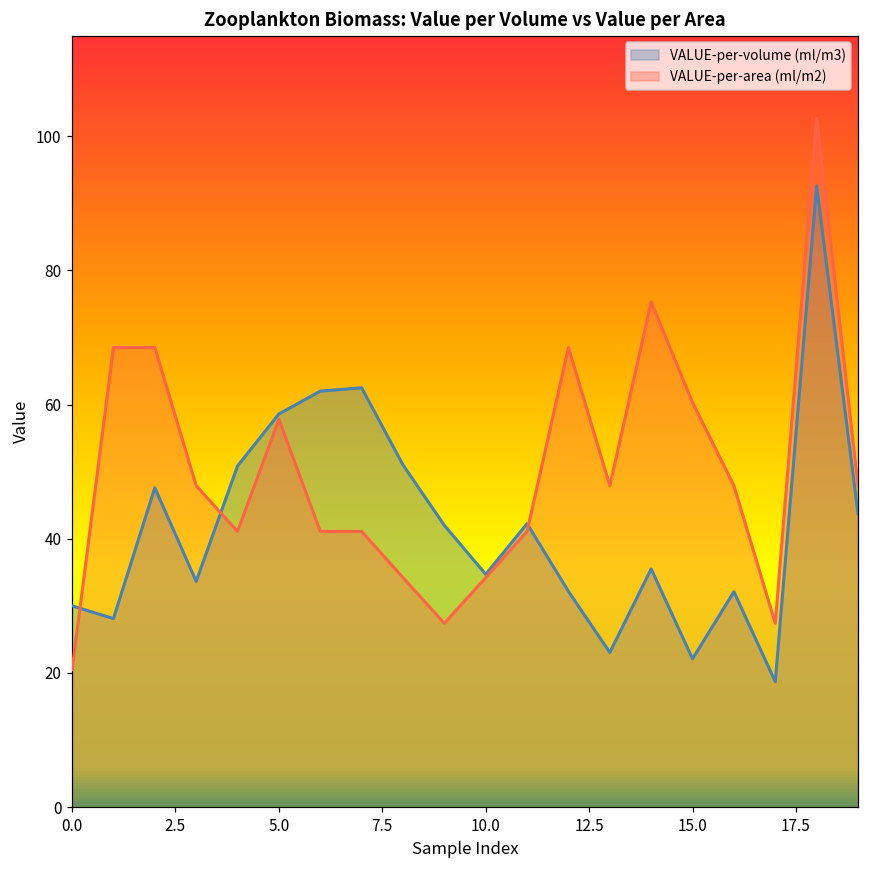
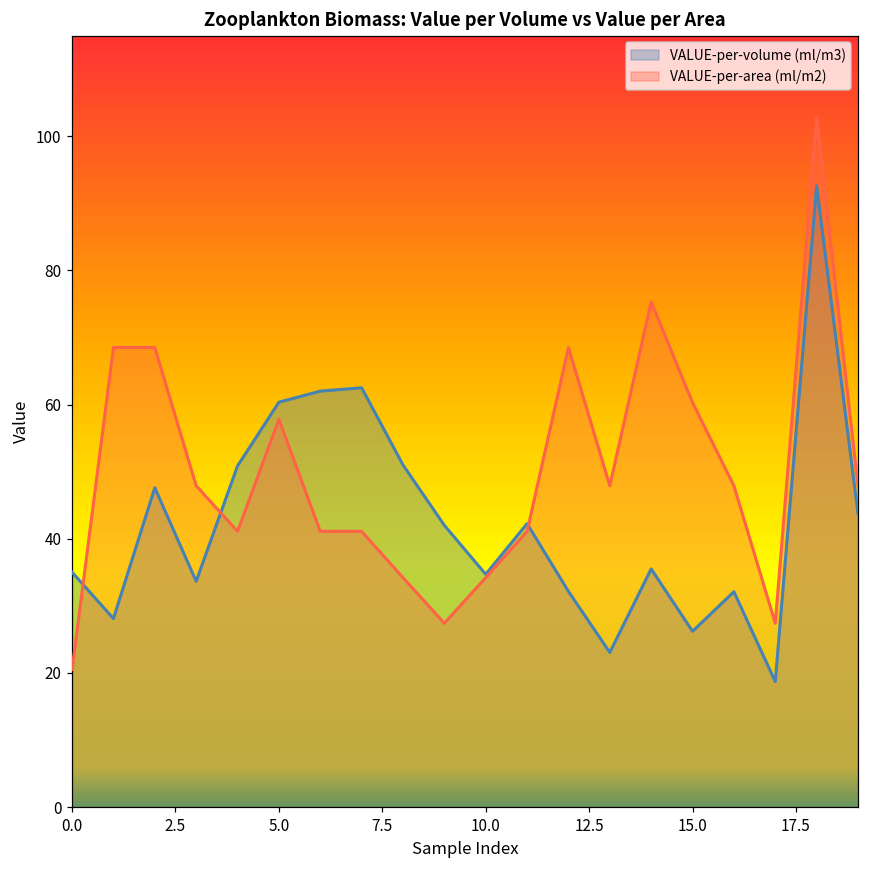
VALUE-per-volume (ml/m3), 0.0: 30 -> 35
VALUE-per-volume (ml/m3), 5.0: 59 -> 60
VALUE-per-volume (ml/m3), 15.0: 22 -> 26
